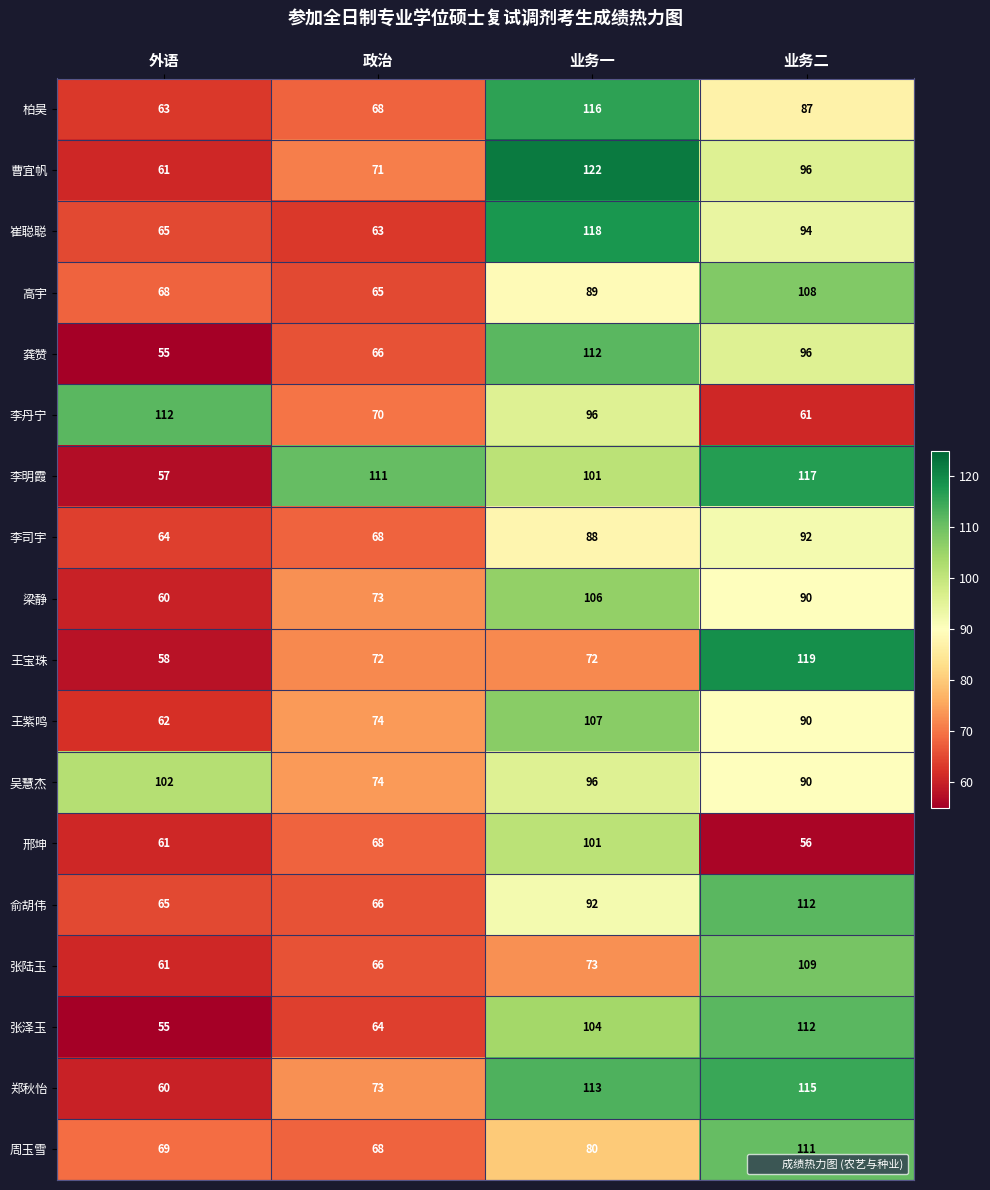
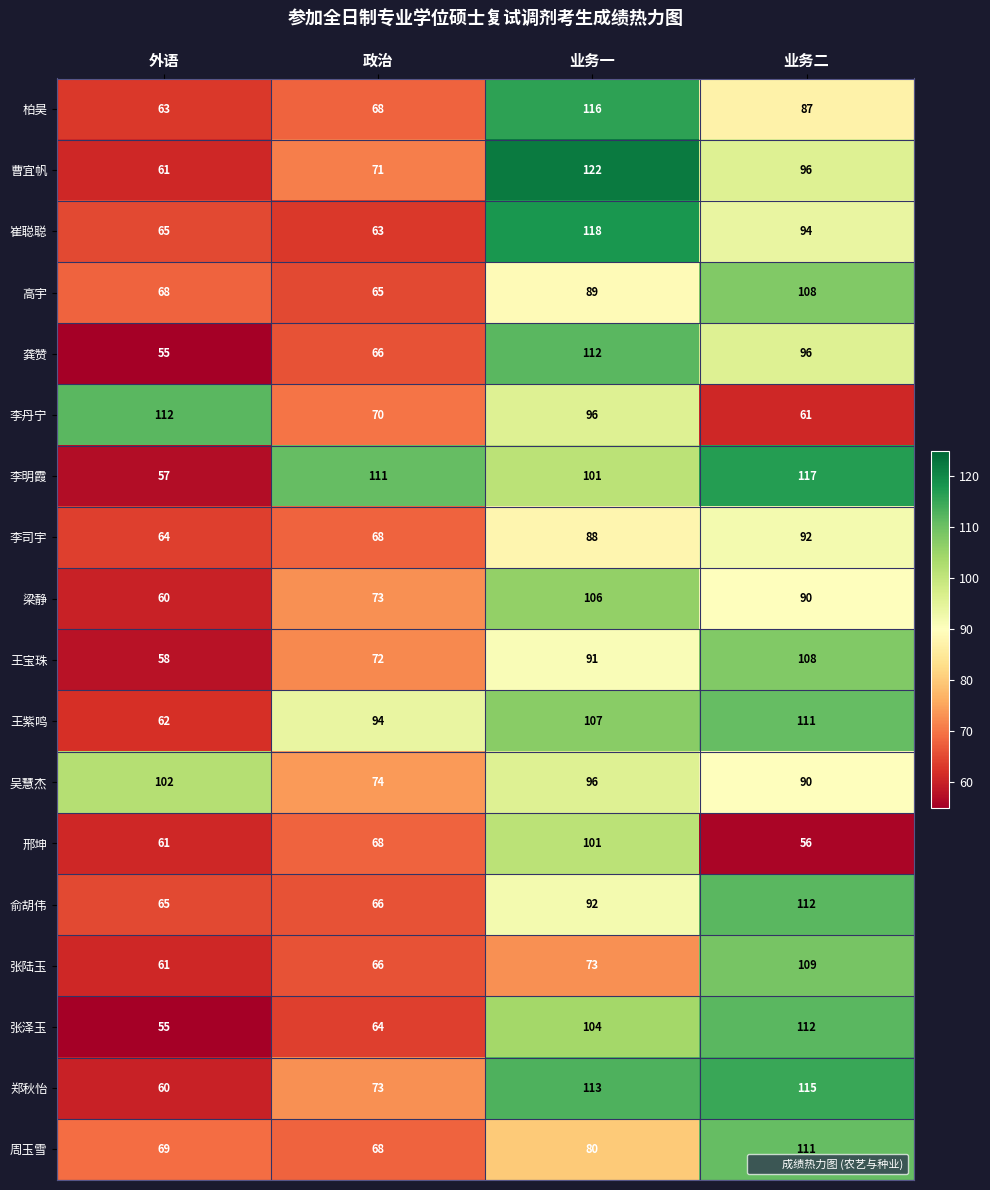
王宝珠, 业务一: 72 -> 91
王宝珠, 业务二: 119 -> 108
王紫鸣, 政治: 74 -> 94
王紫鸣, 业务二: 90 -> 111
